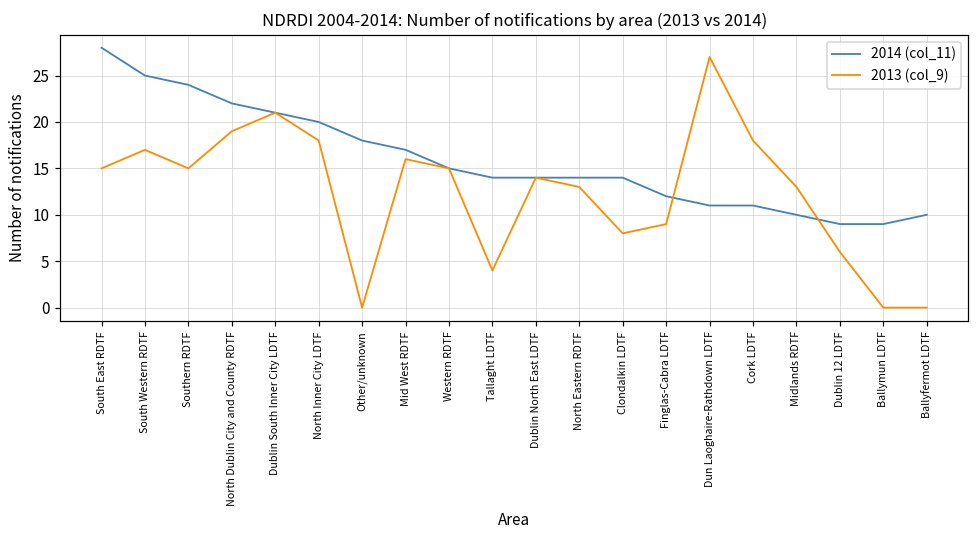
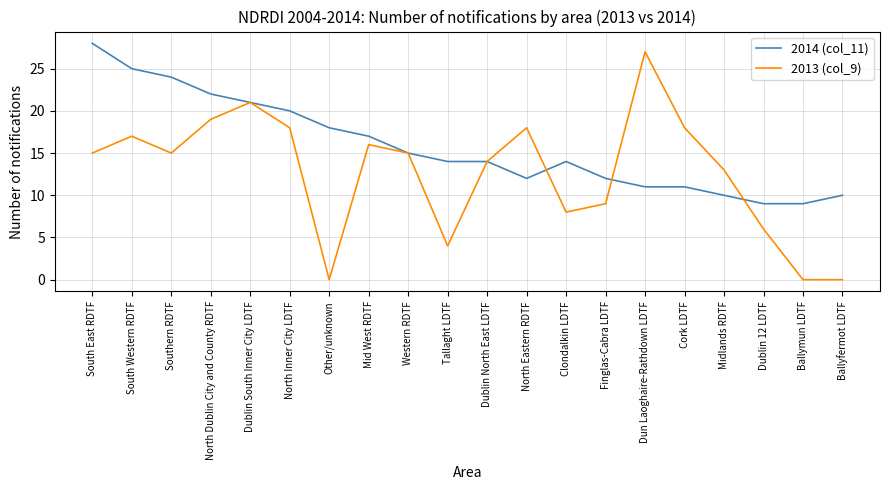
2014 (col_11), North Eastern RDTF: 14 -> 12
2013 (col_9), North Eastern RDTF: 13 -> 18
